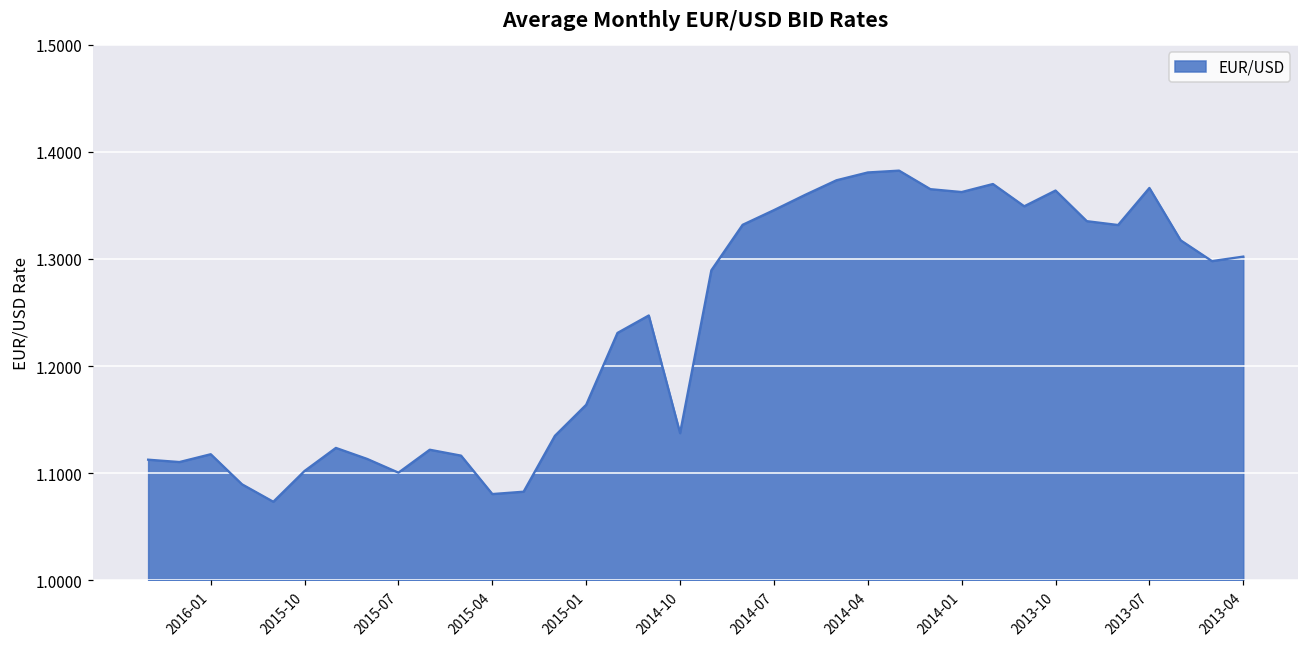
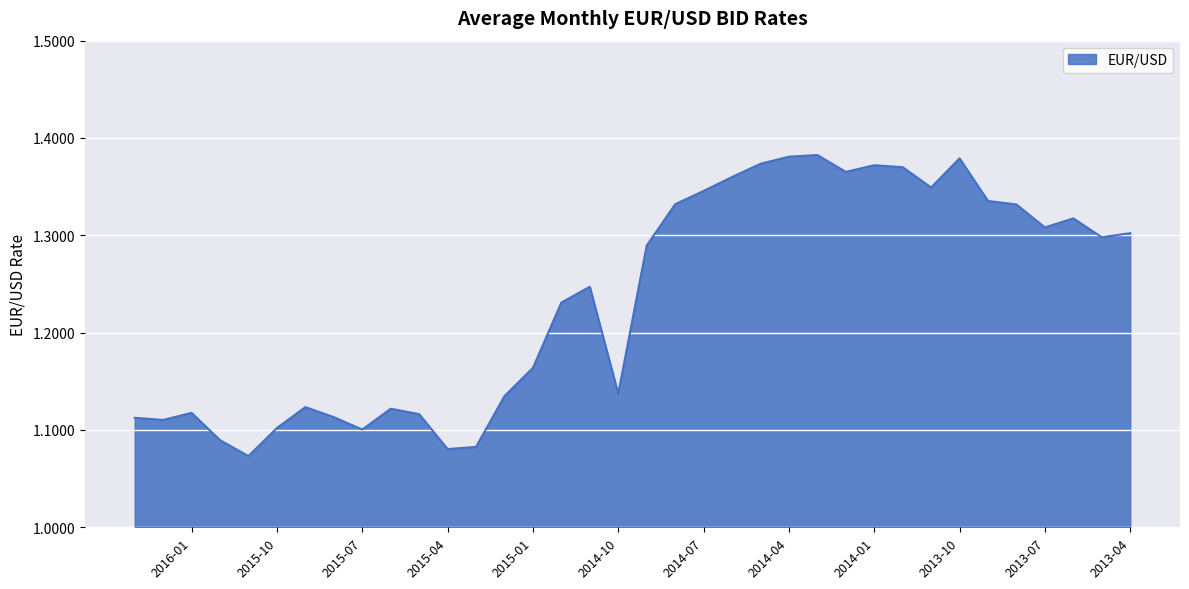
2014-01: 1.36 -> 1.37
2013-10: 1.36 -> 1.38
2013-07: 1.37 -> 1.31
